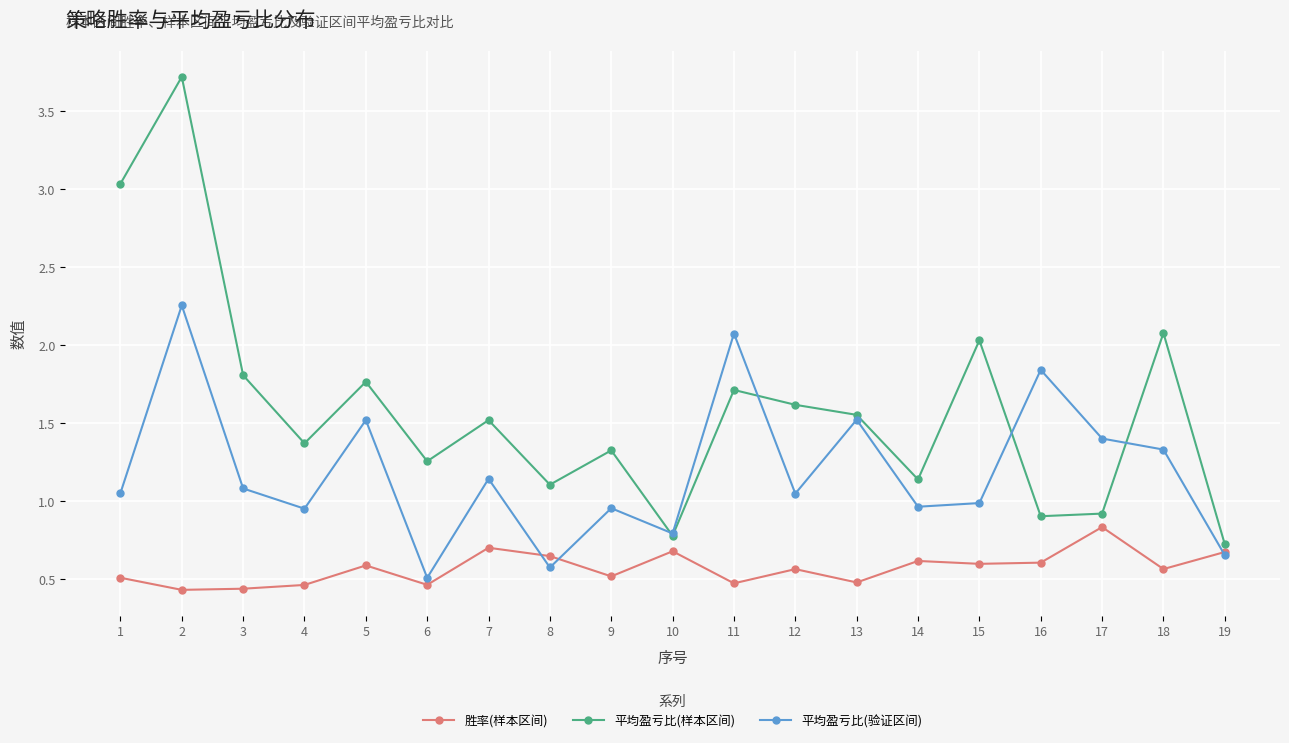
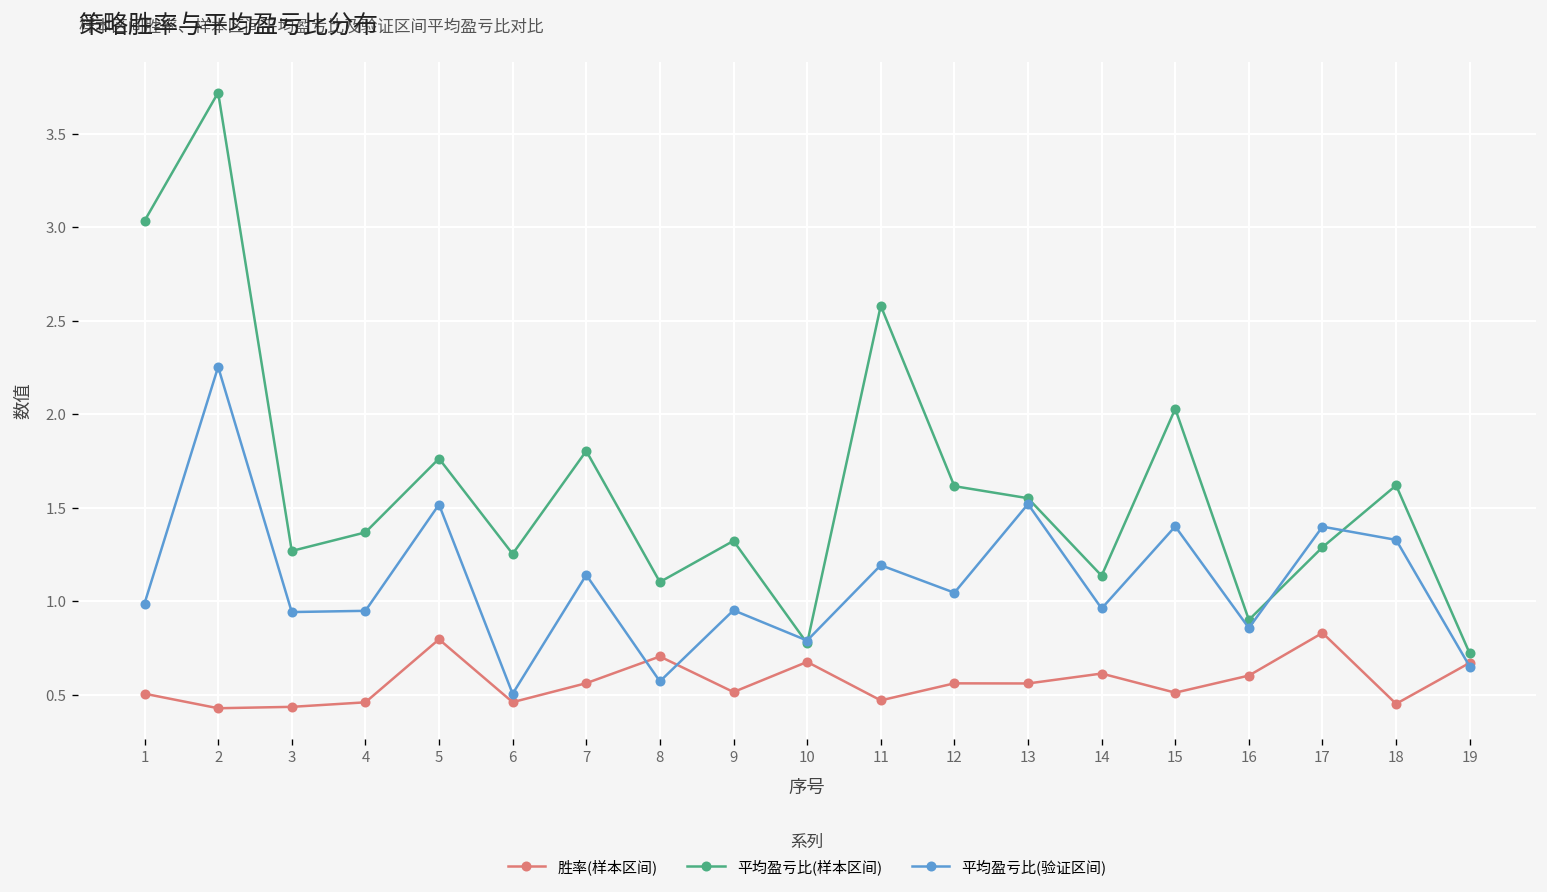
平均盈亏比(验证区间), 1: 1.05 -> 0.99
平均盈亏比(样本区间), 3: 1.81 -> 1.27
平均盈亏比(验证区间), 3: 1.08 -> 0.94
胜率(样本区间), 5: 0.59 -> 0.80
胜率(样本区间), 7: 0.70 -> 0.56
平均盈亏比(样本区间), 7: 1.52 -> 1.80
胜率(样本区间), 8: 0.65 -> 0.71
平均盈亏比(样本区间), 11: 1.71 -> 2.58
平均盈亏比(验证区间), 11: 2.07 -> 1.19
胜率(样本区间), 13: 0.48 -> 0.56
胜率(样本区间), 15: 0.60 -> 0.51
平均盈亏比(验证区间), 15: 0.99 -> 1.40
平均盈亏比(验证区间), 16: 1.84 -> 0.86
平均盈亏比(样本区间), 17: 0.92 -> 1.29
胜率(样本区间), 18: 0.56 -> 0.45
平均盈亏比(样本区间), 18: 2.08 -> 1.62
